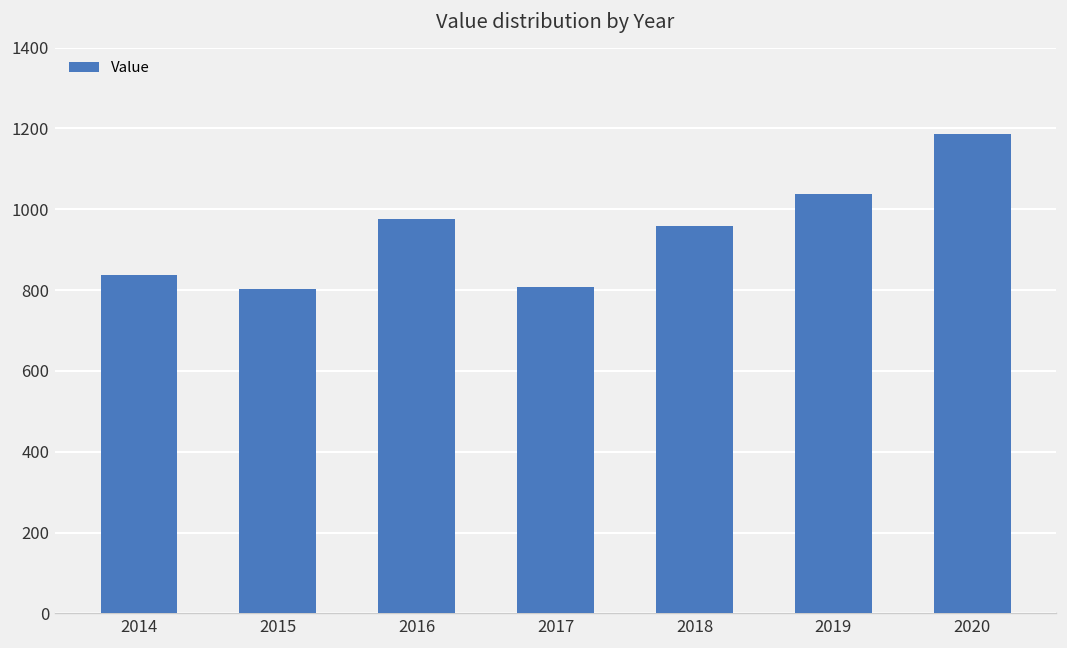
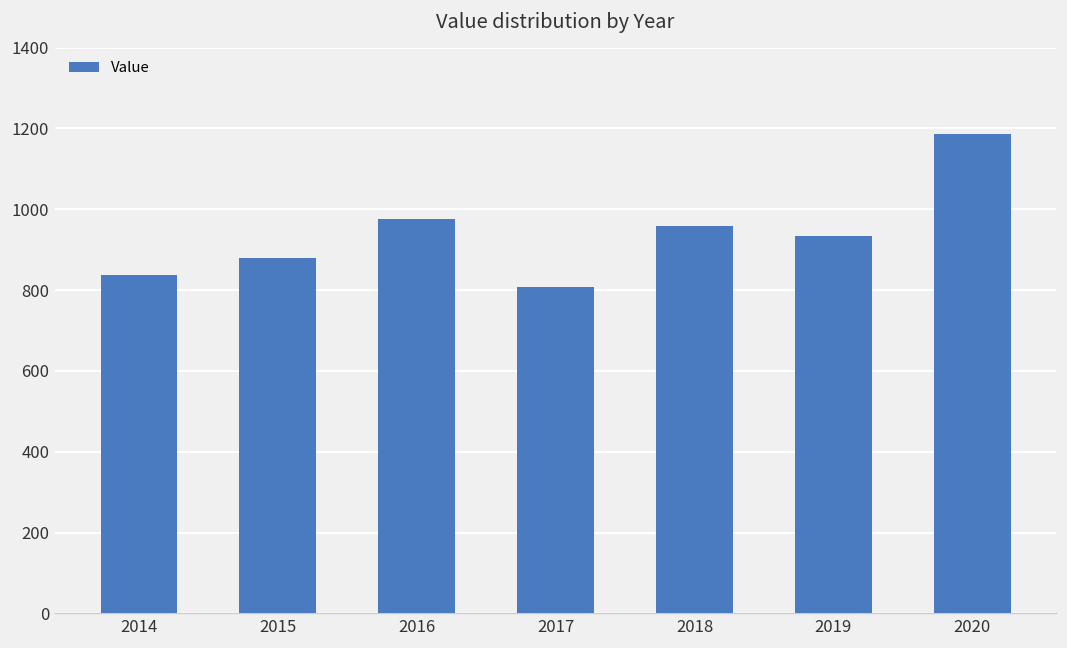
2015: 800 -> 880
2019: 1040 -> 930
